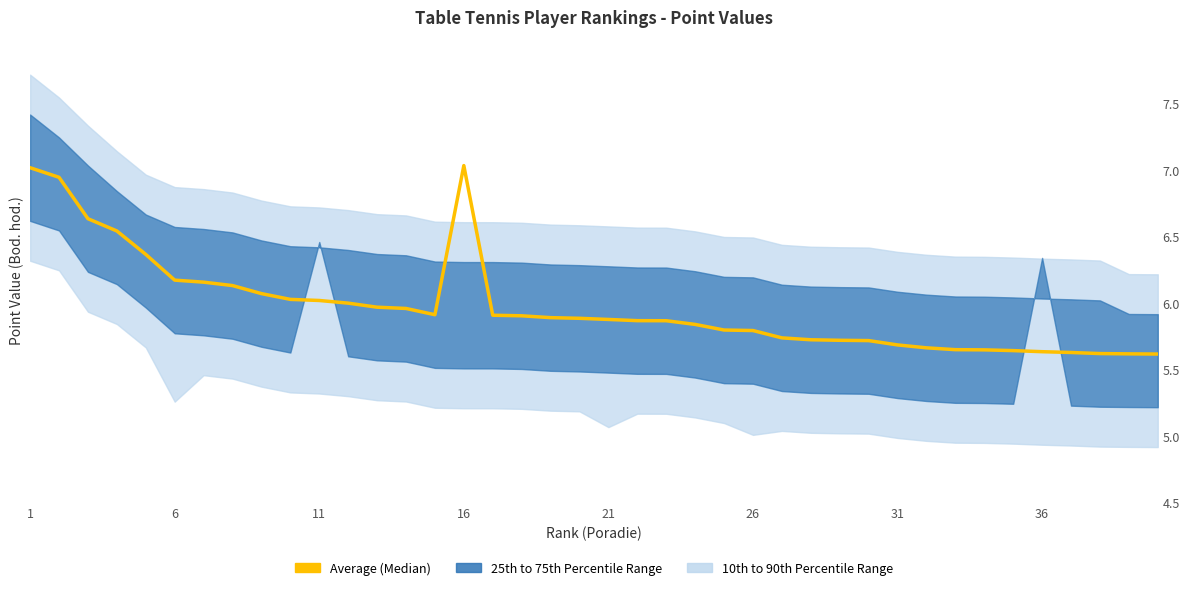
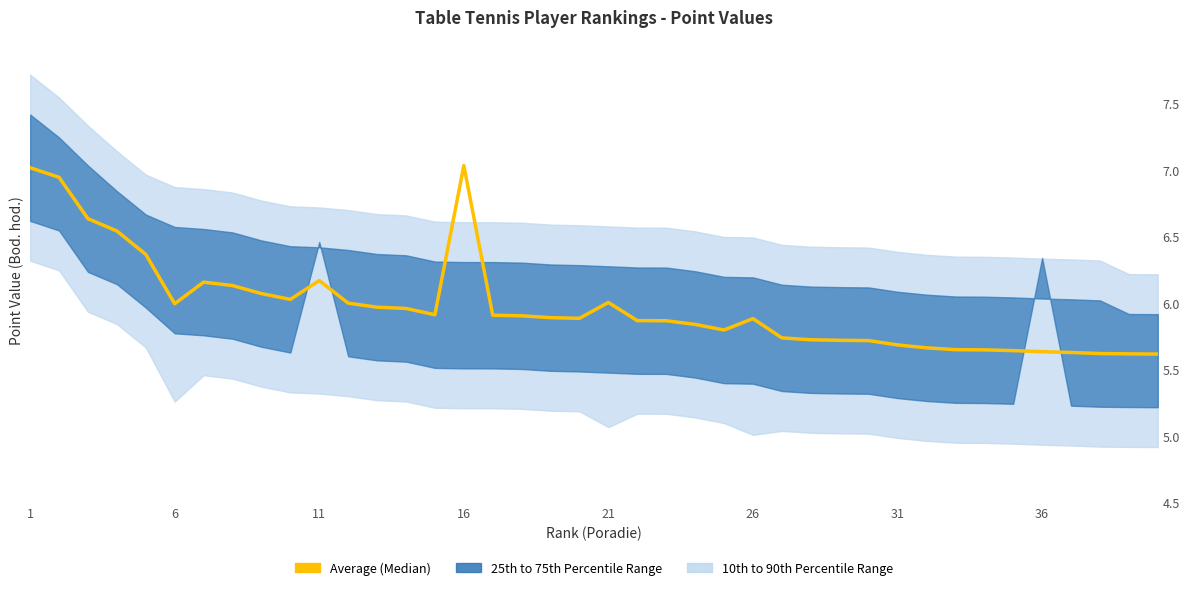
Average (Median), 6: 6.17 -> 6.00
Average (Median), 11: 6.02 -> 6.17
Average (Median), 21: 5.88 -> 6.01
Average (Median), 26: 5.79 -> 5.88
